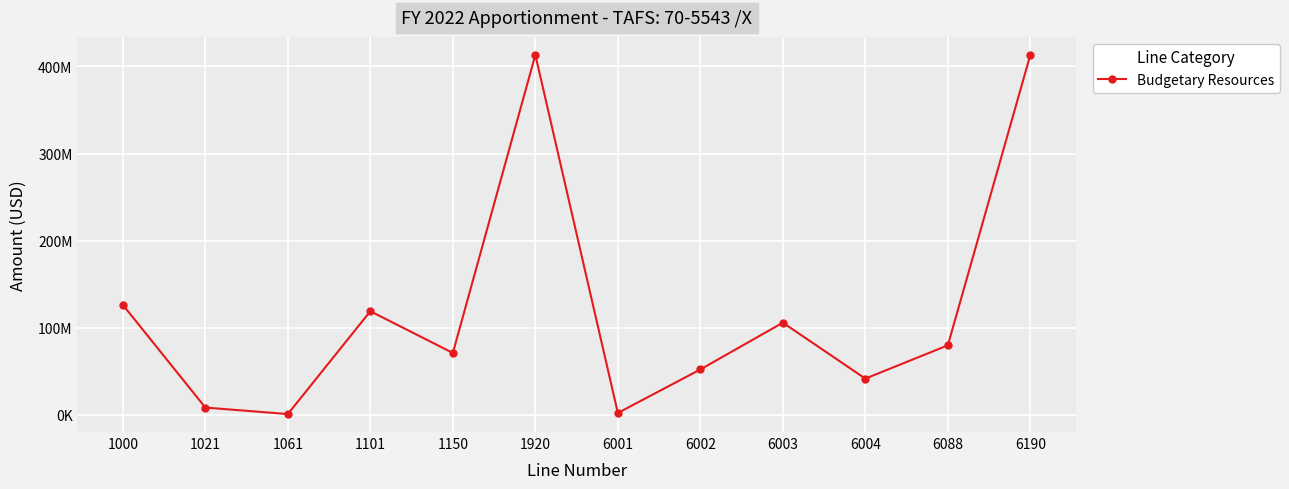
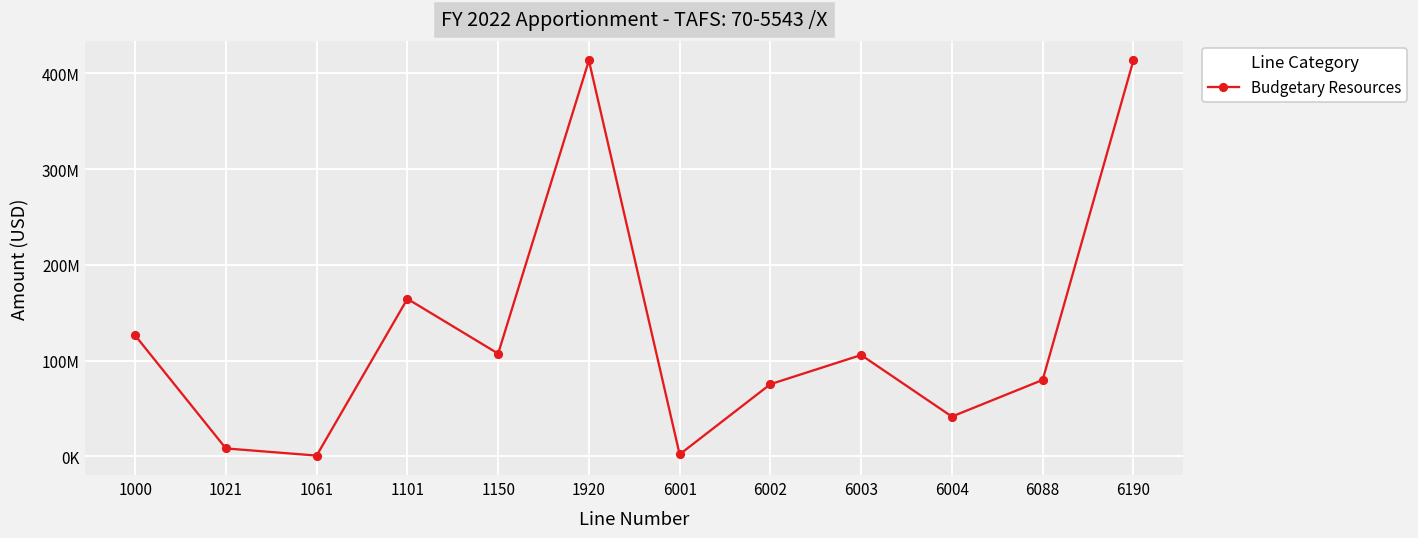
1101: 120000000 -> 160000000
1150: 70000000 -> 110000000
6002: 50000000 -> 80000000
